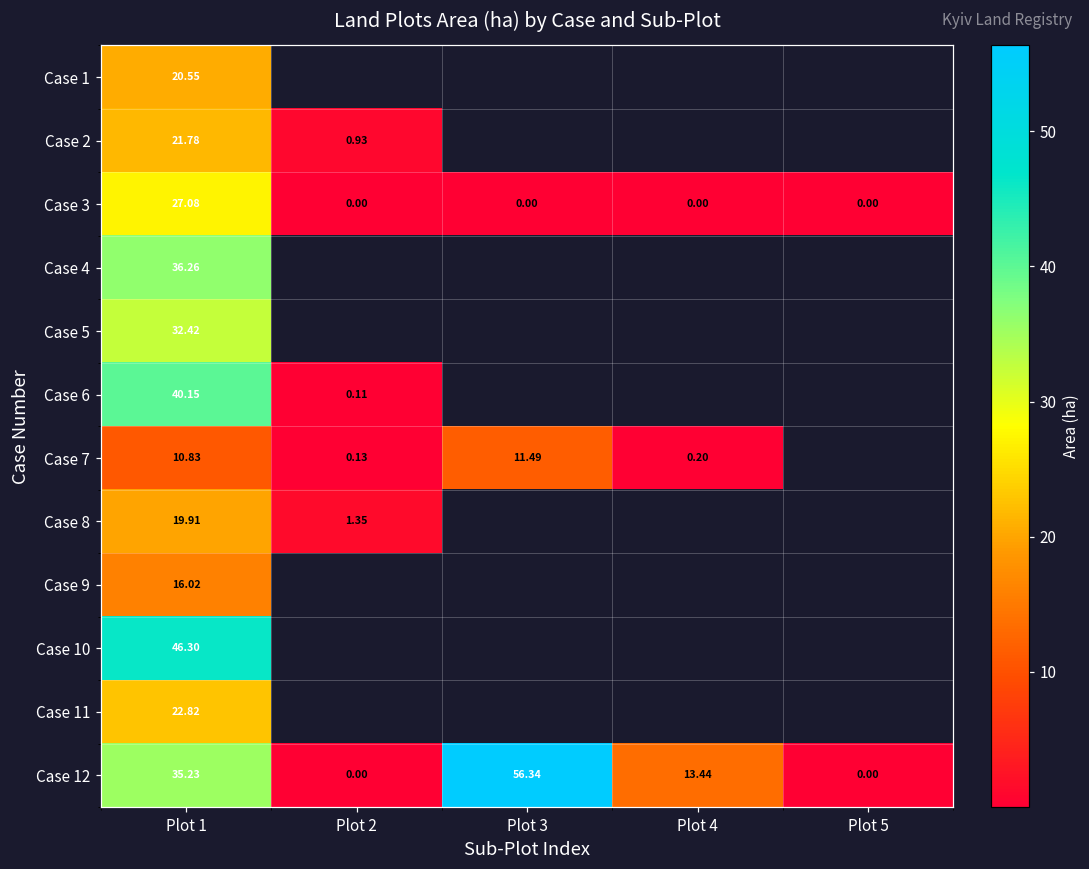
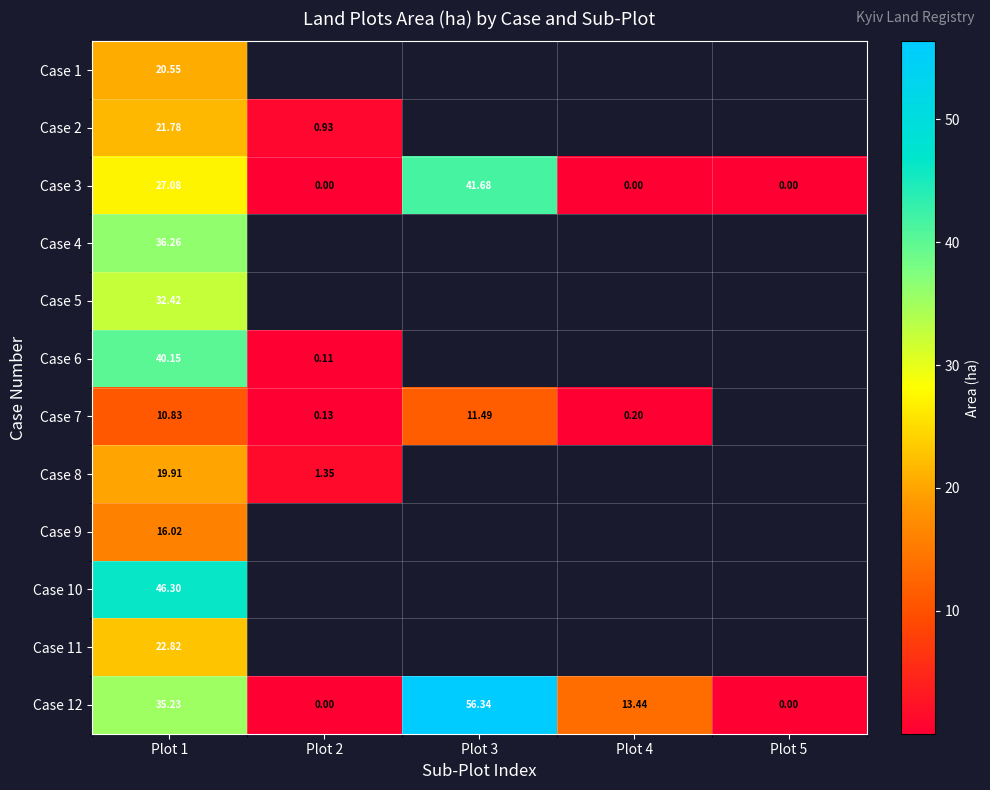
Case 3, Plot 3: 0.00 -> 41.68
